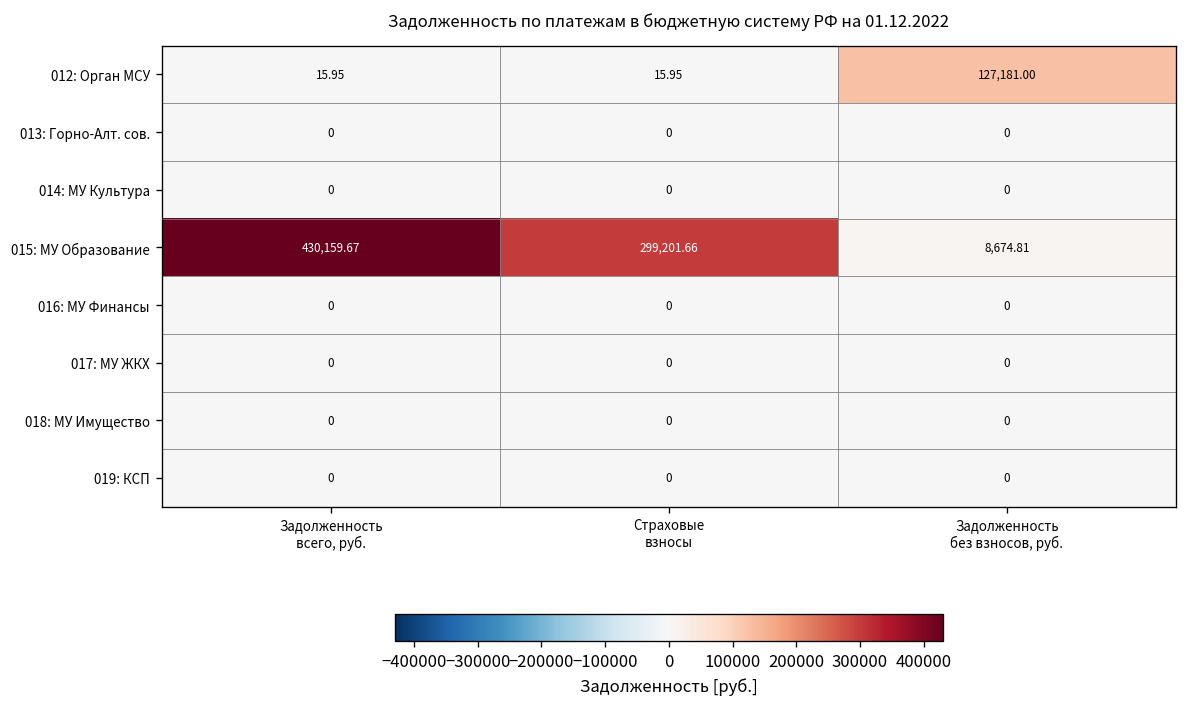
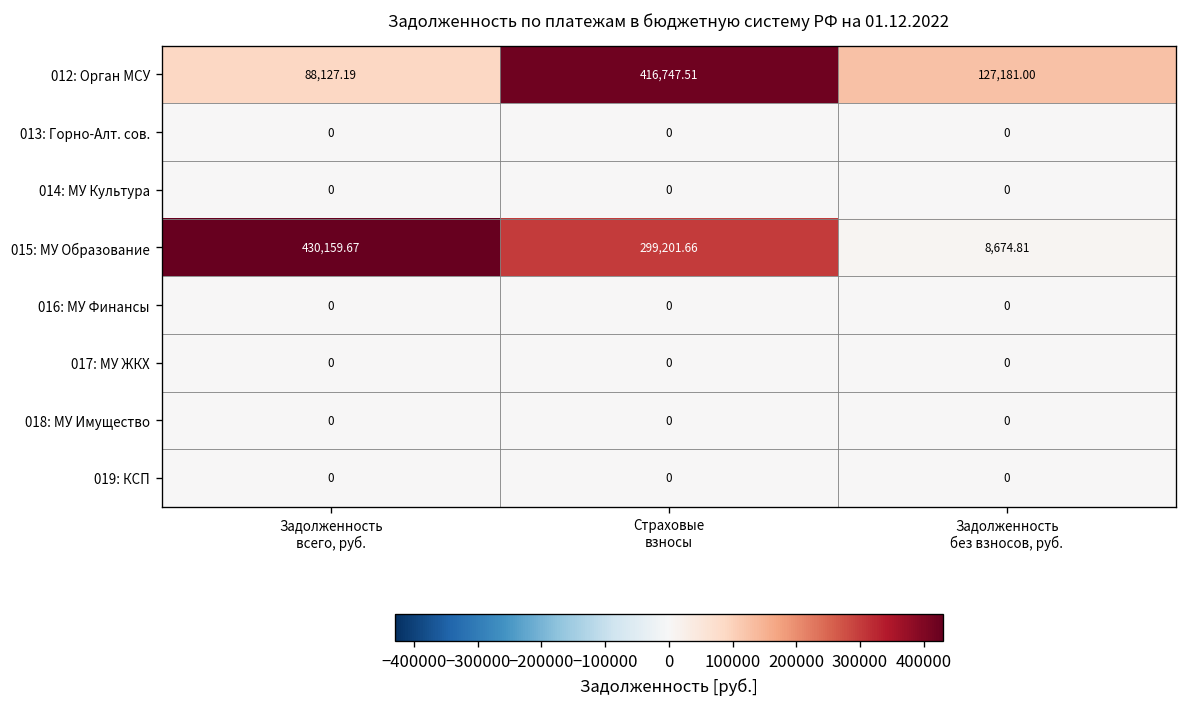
012: Орган МСУ, Задолженность всего, руб.: 15.95 -> 88,127.19
012: Орган МСУ, Страховые взносы: 15.95 -> 416,747.51
